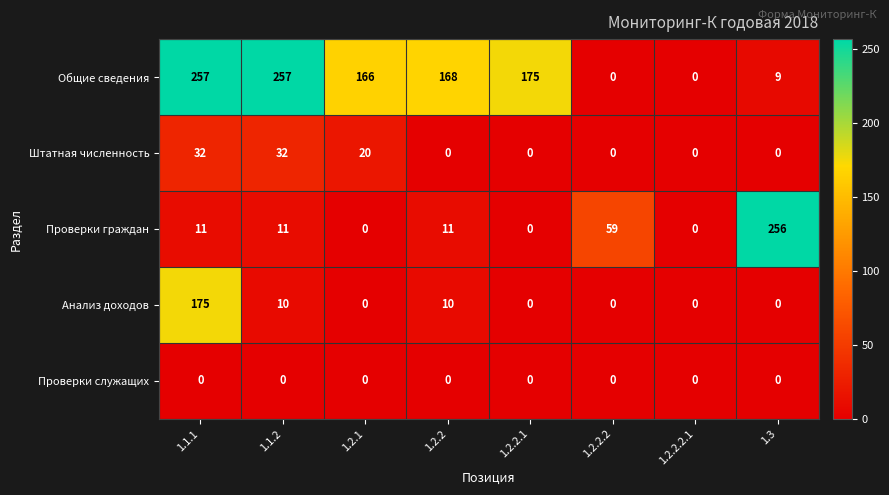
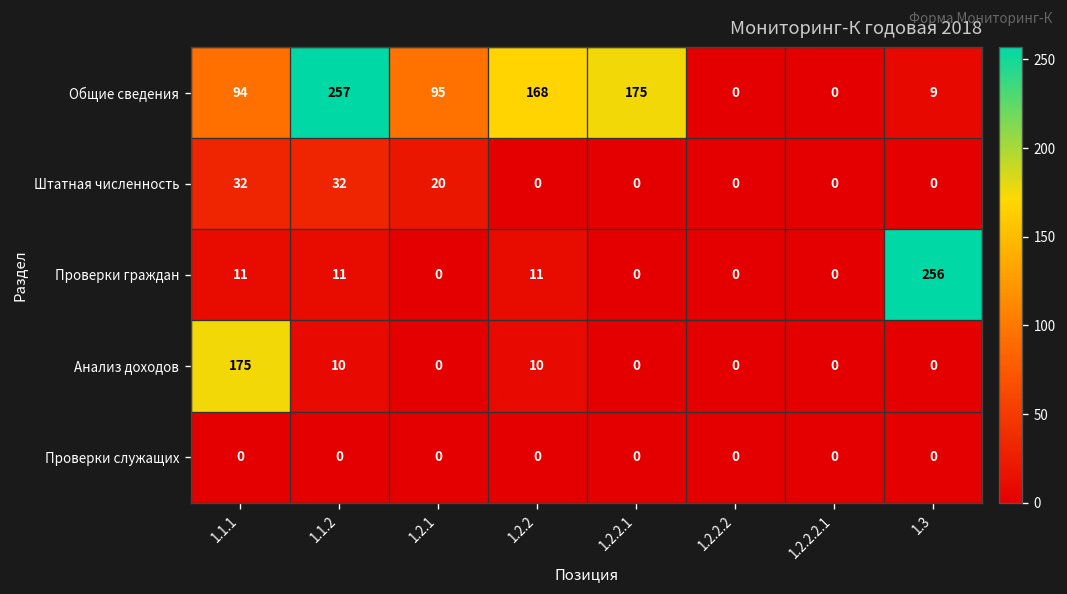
Общие сведения, 1.1.1: 257 -> 94
Общие сведения, 1.2.1: 166 -> 95
Проверки граждан, 1.2.2.2: 59 -> 0
